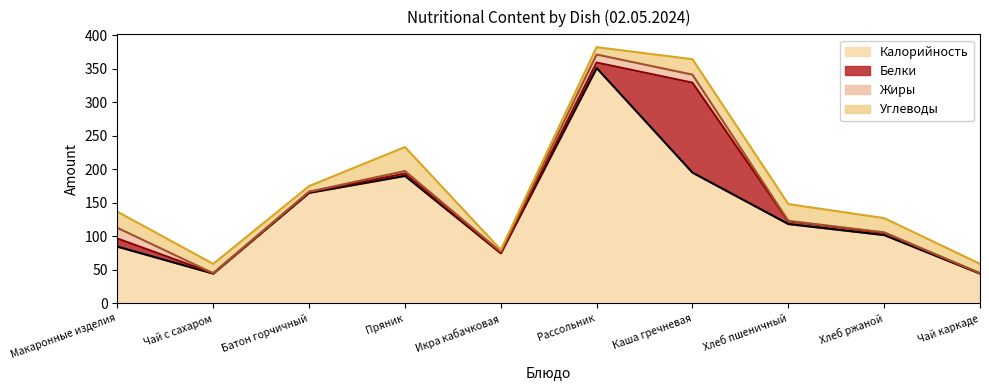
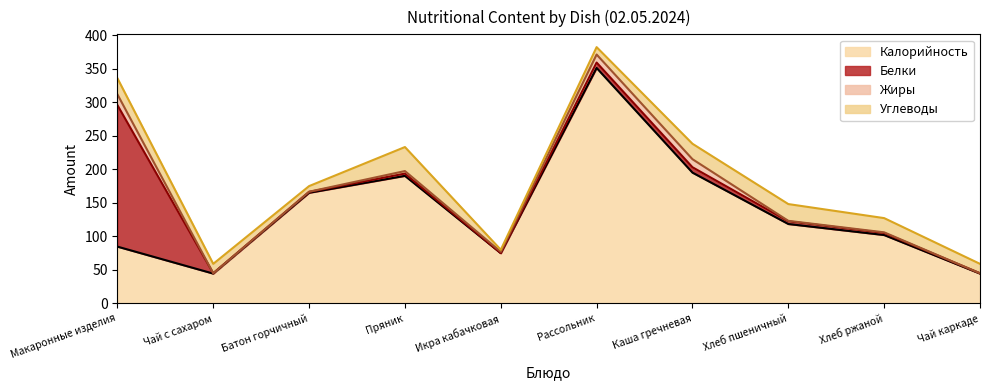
Белки, Макаронные изделия: 10 -> 210
Белки, Каша гречневая: 130 -> 10
